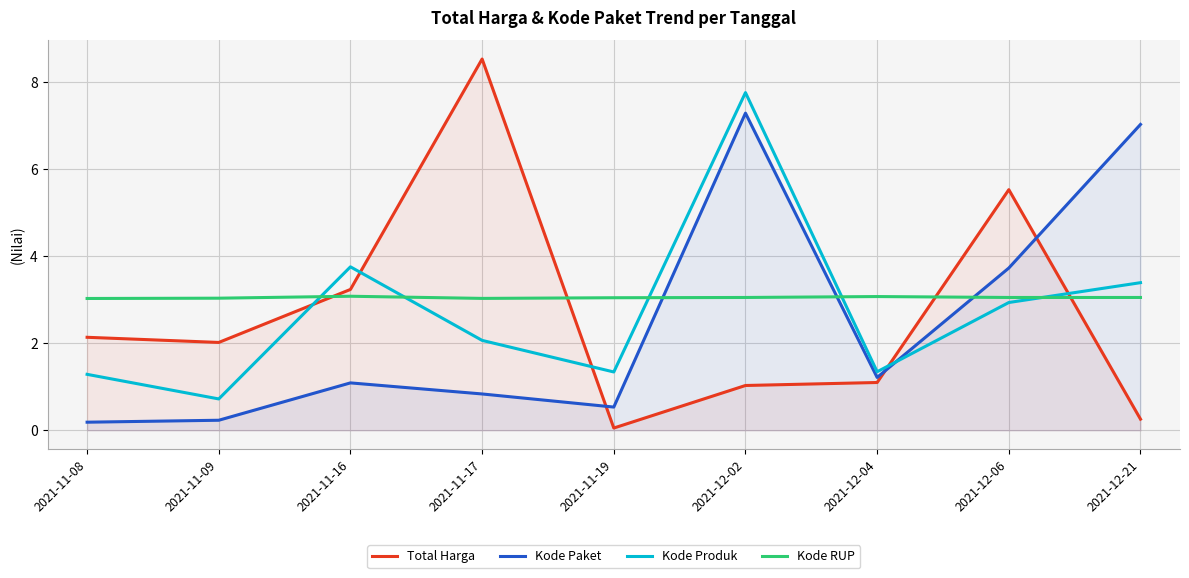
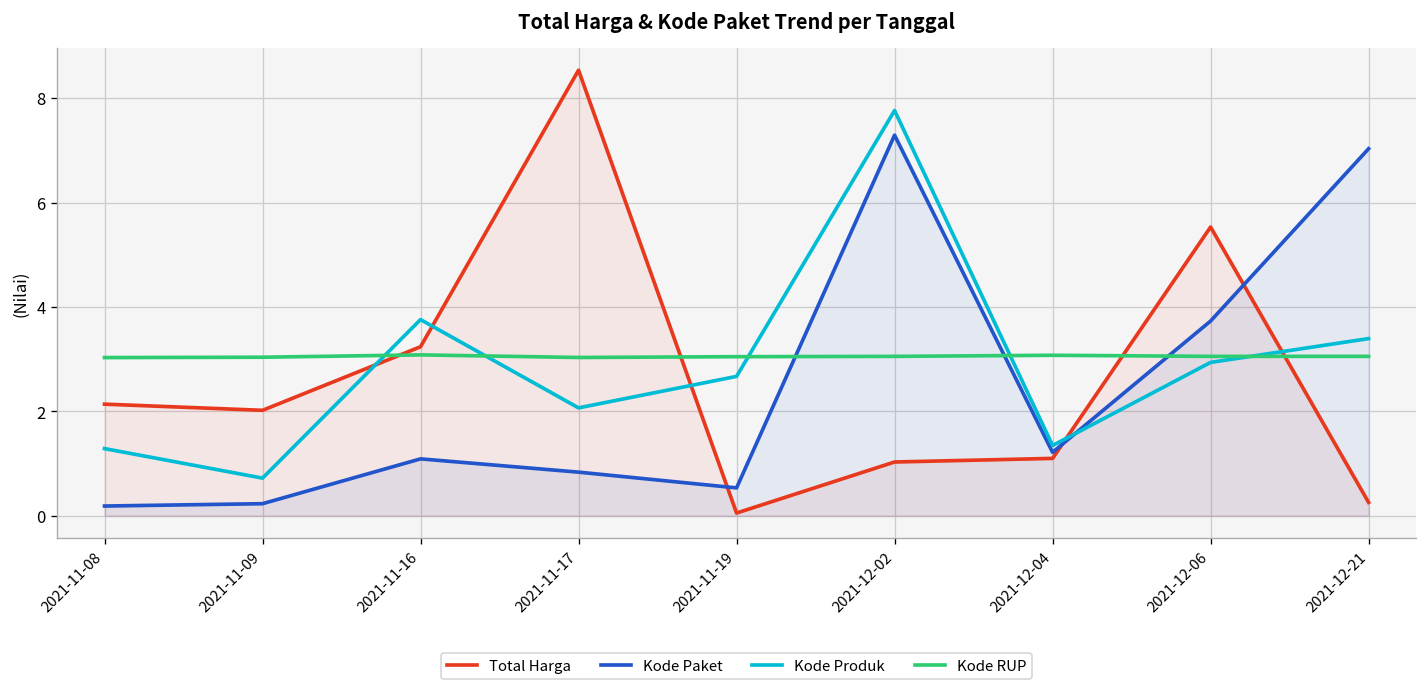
Kode Produk, 2021-11-19: 1.3 -> 2.7
